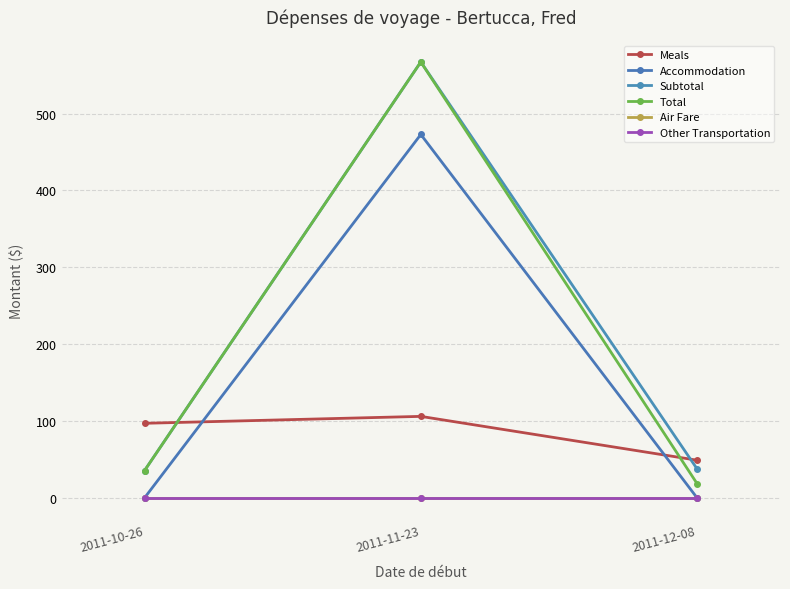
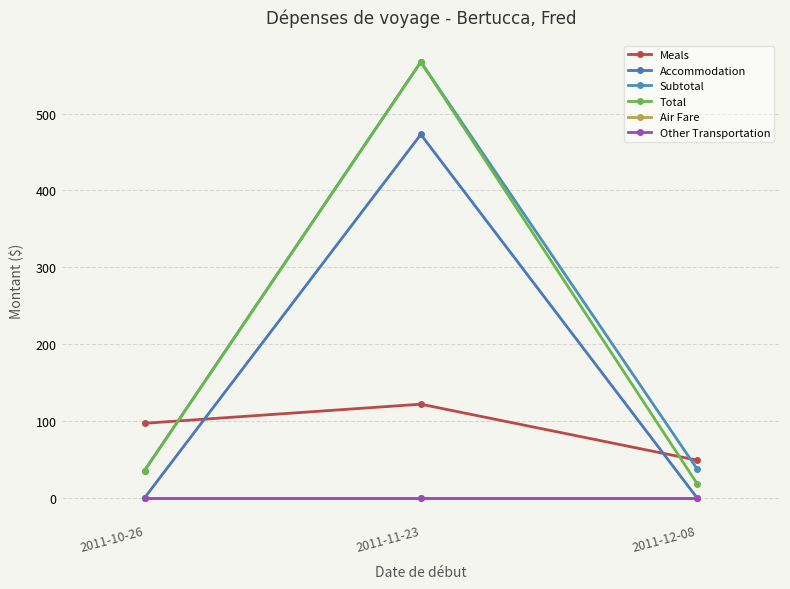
Meals, 2011-11-23: 110 -> 120
